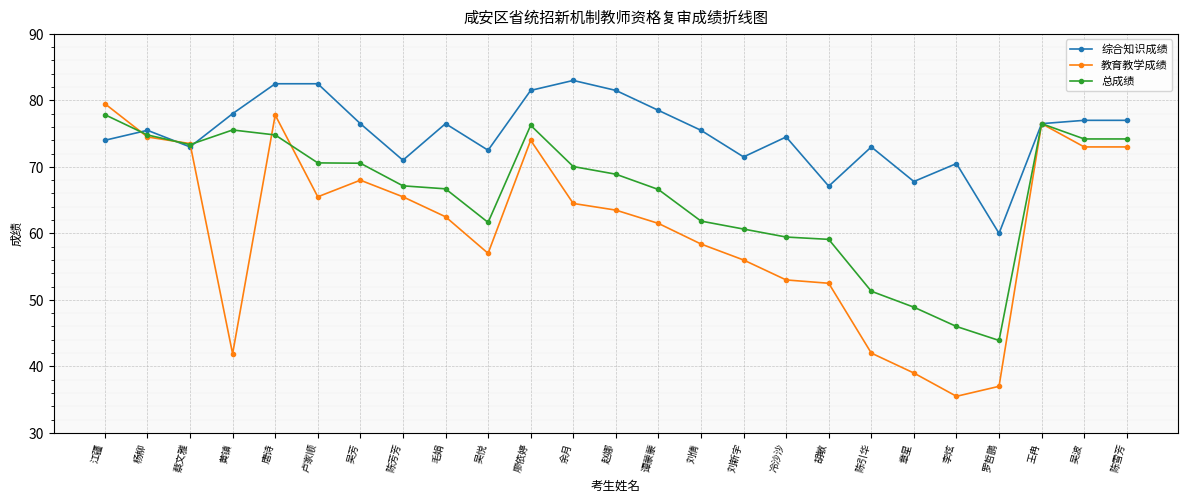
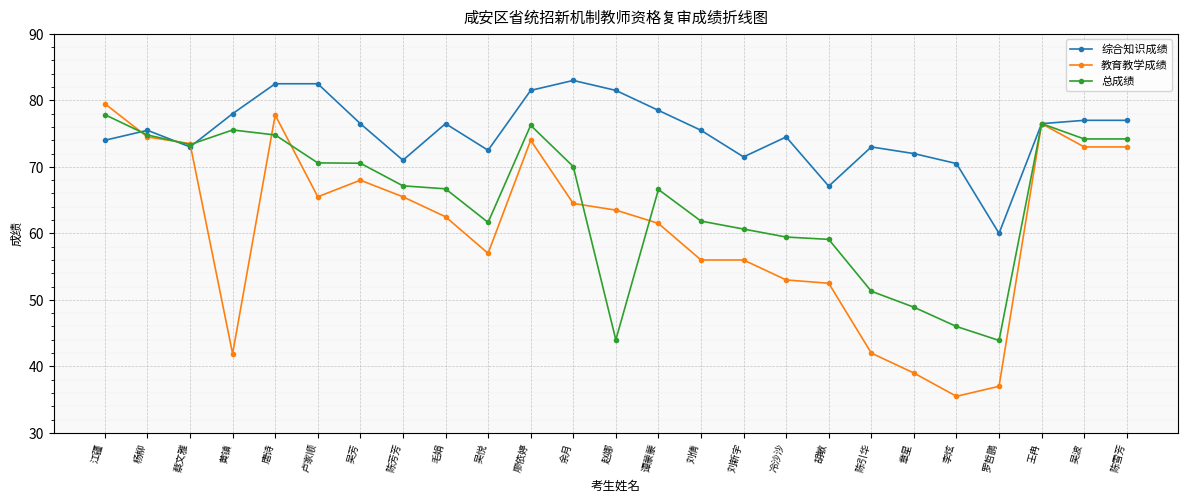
总成绩, 赵娜: 69 -> 44
教育教学成绩, 刘倩: 58 -> 56
综合知识成绩, 章星: 68 -> 72
